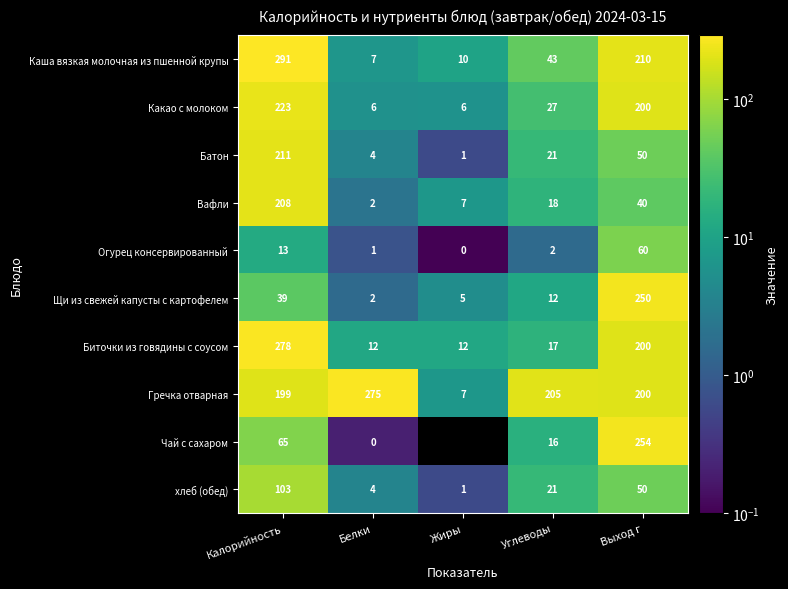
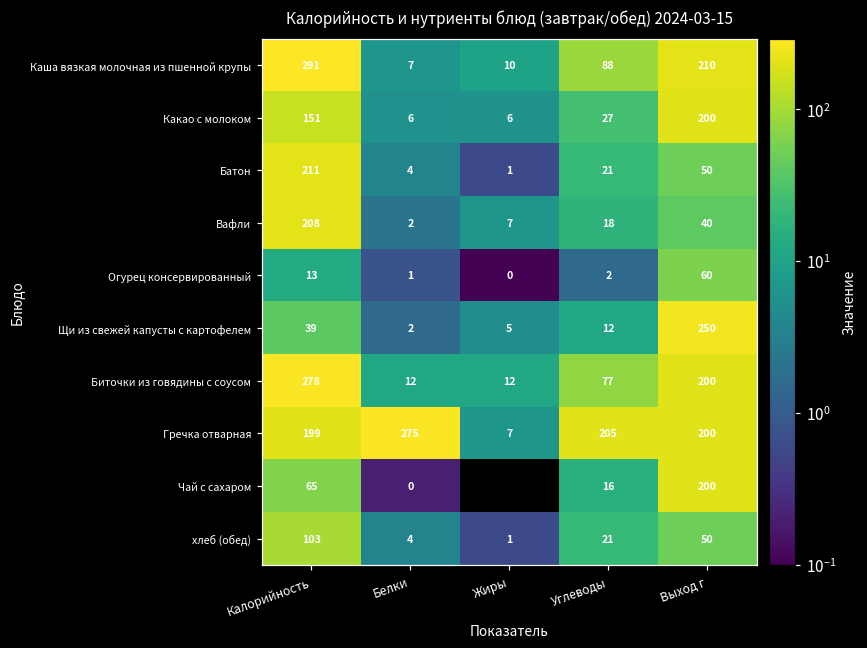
Каша вязкая молочная из пшенной крупы, Углеводы: 43 -> 88
Какао с молоком, Калорийность: 223 -> 151
Биточки из говядины с соусом, Углеводы: 17 -> 77
Чай с сахаром, Выход г: 254 -> 200
